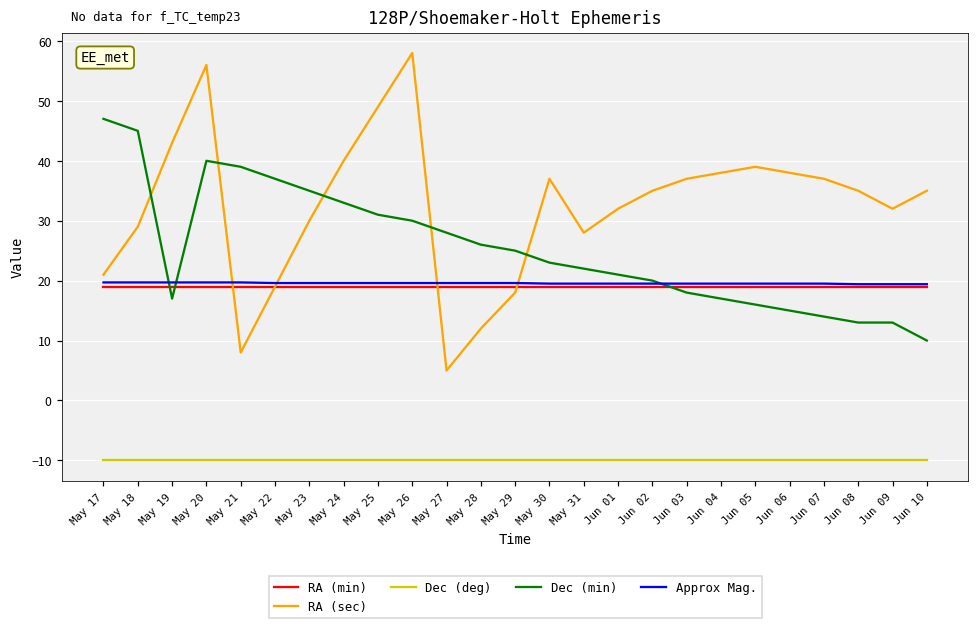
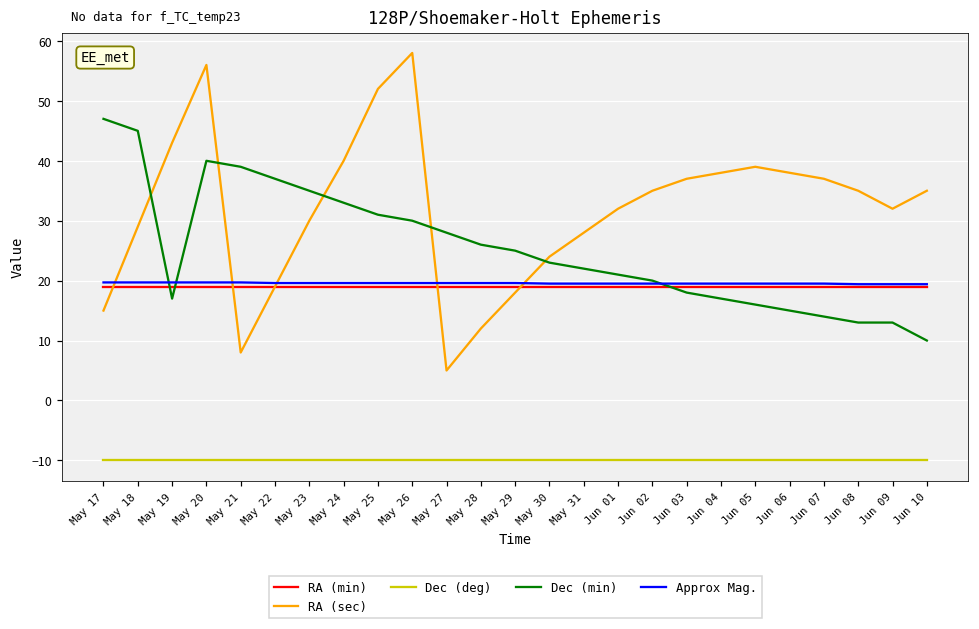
RA (sec), May 17: 21 -> 15
RA (sec), May 25: 49 -> 52
RA (sec), May 30: 37 -> 24
